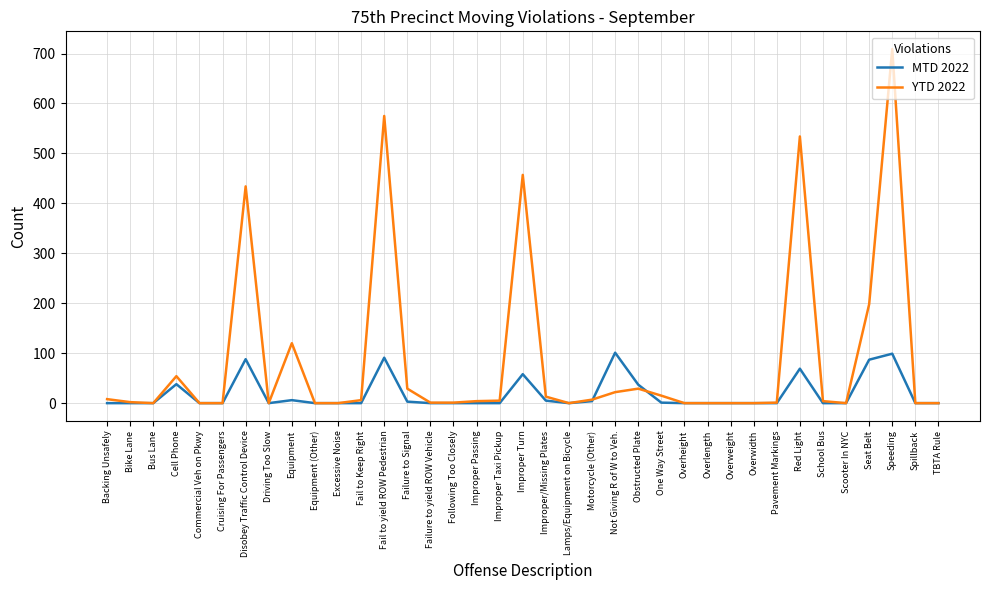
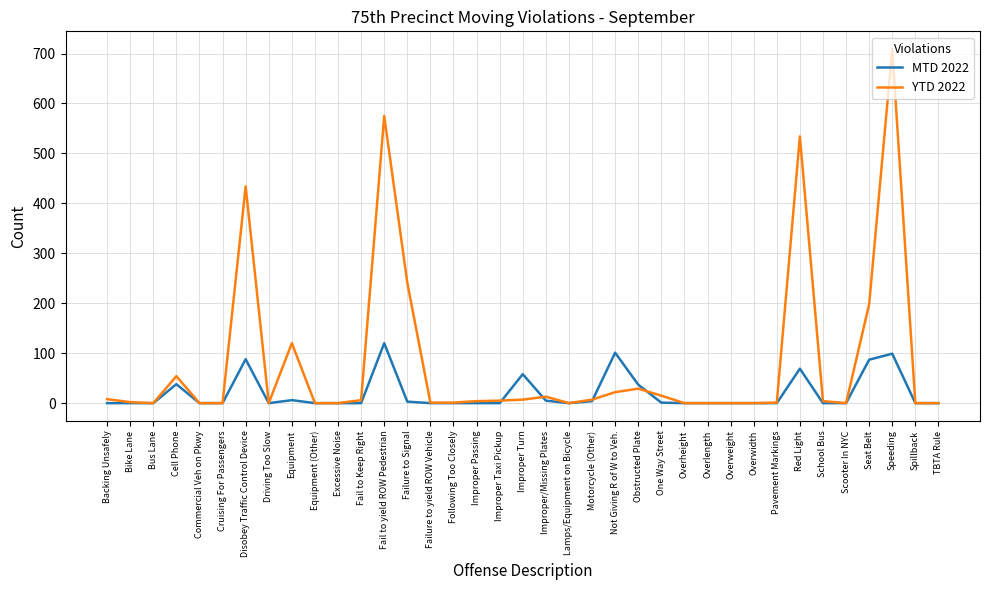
MTD 2022, Fail to yield ROW Pedestrian: 90 -> 120
YTD 2022, Failure to Signal: 30 -> 240
YTD 2022, Improper Turn: 460 -> 10
